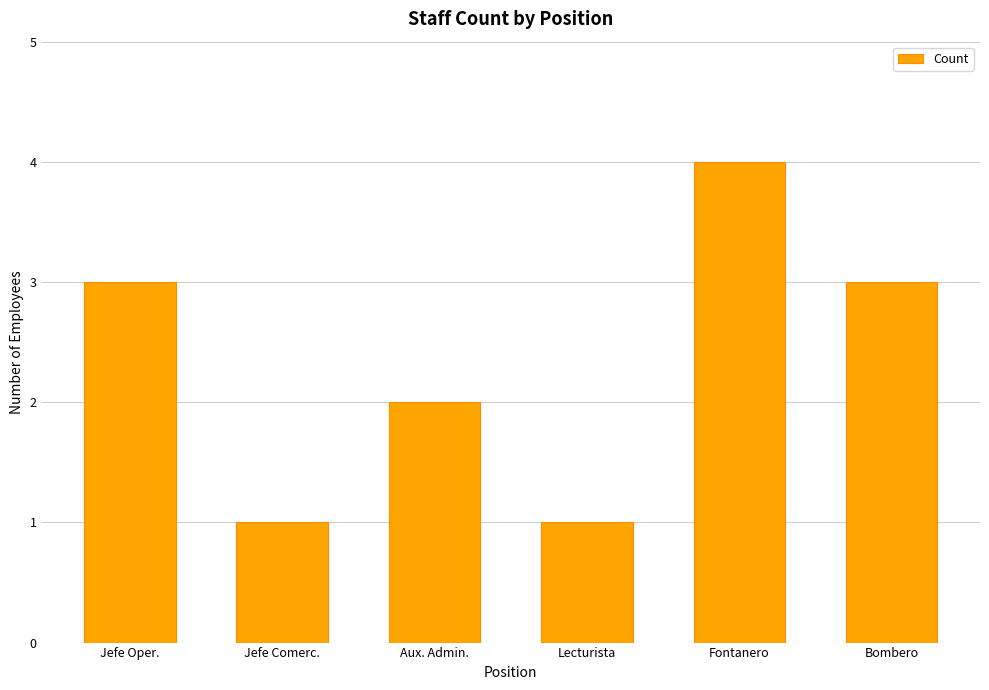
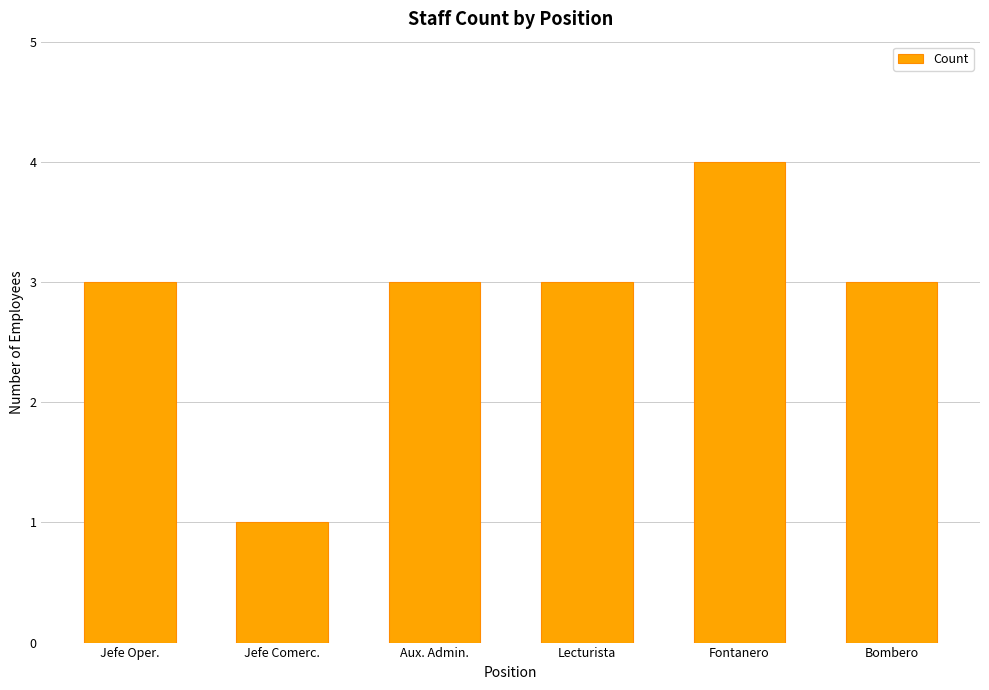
Aux. Admin.: 2 -> 3
Lecturista: 1 -> 3
